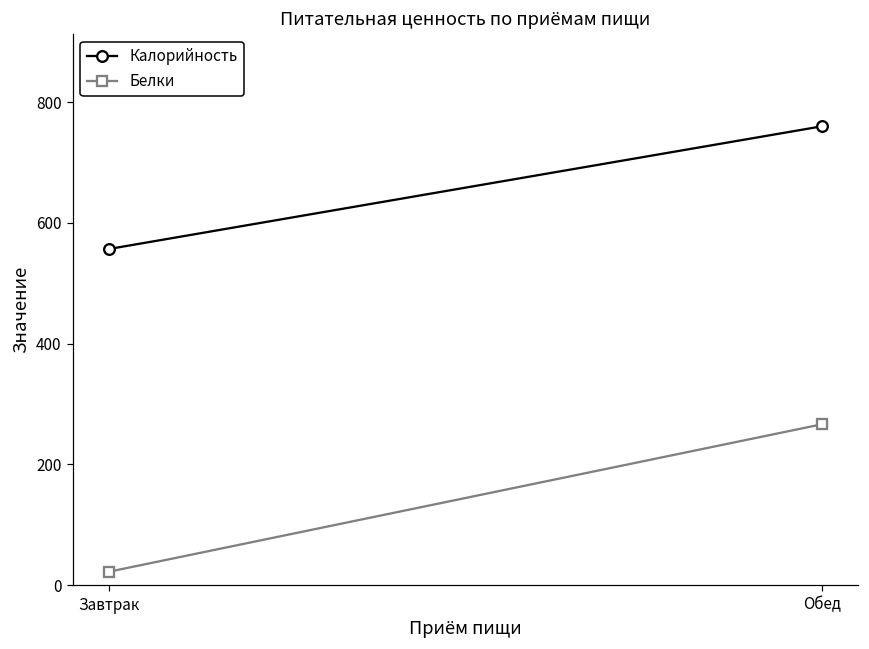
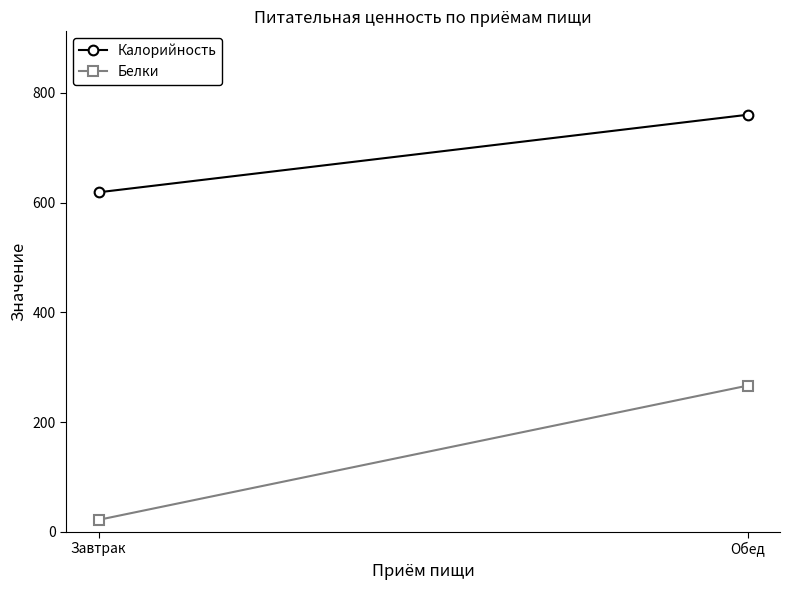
Калорийность, Завтрак: 560 -> 620
